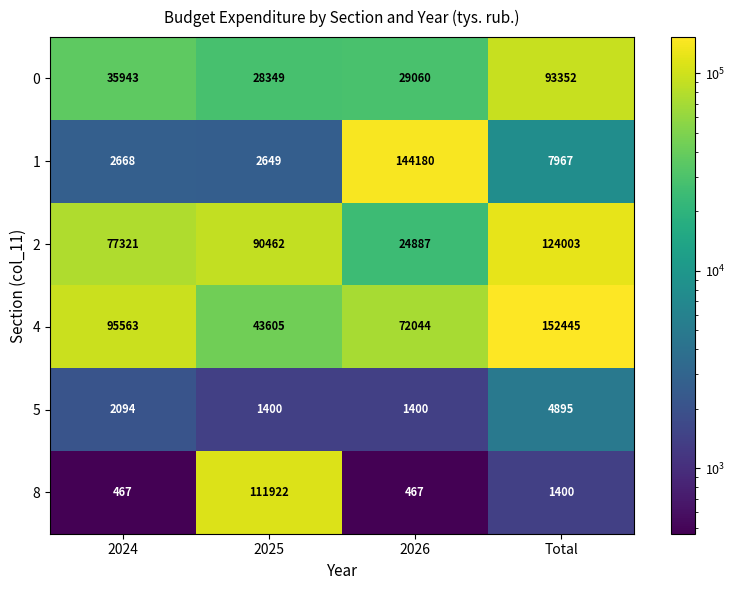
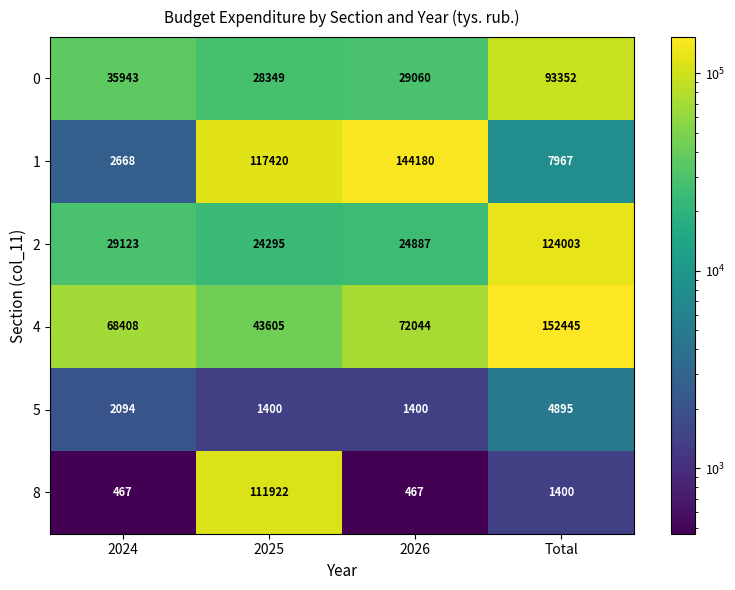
1, 2025: 2649 -> 117420
2, 2024: 77321 -> 29123
2, 2025: 90462 -> 24295
4, 2024: 95563 -> 68408
